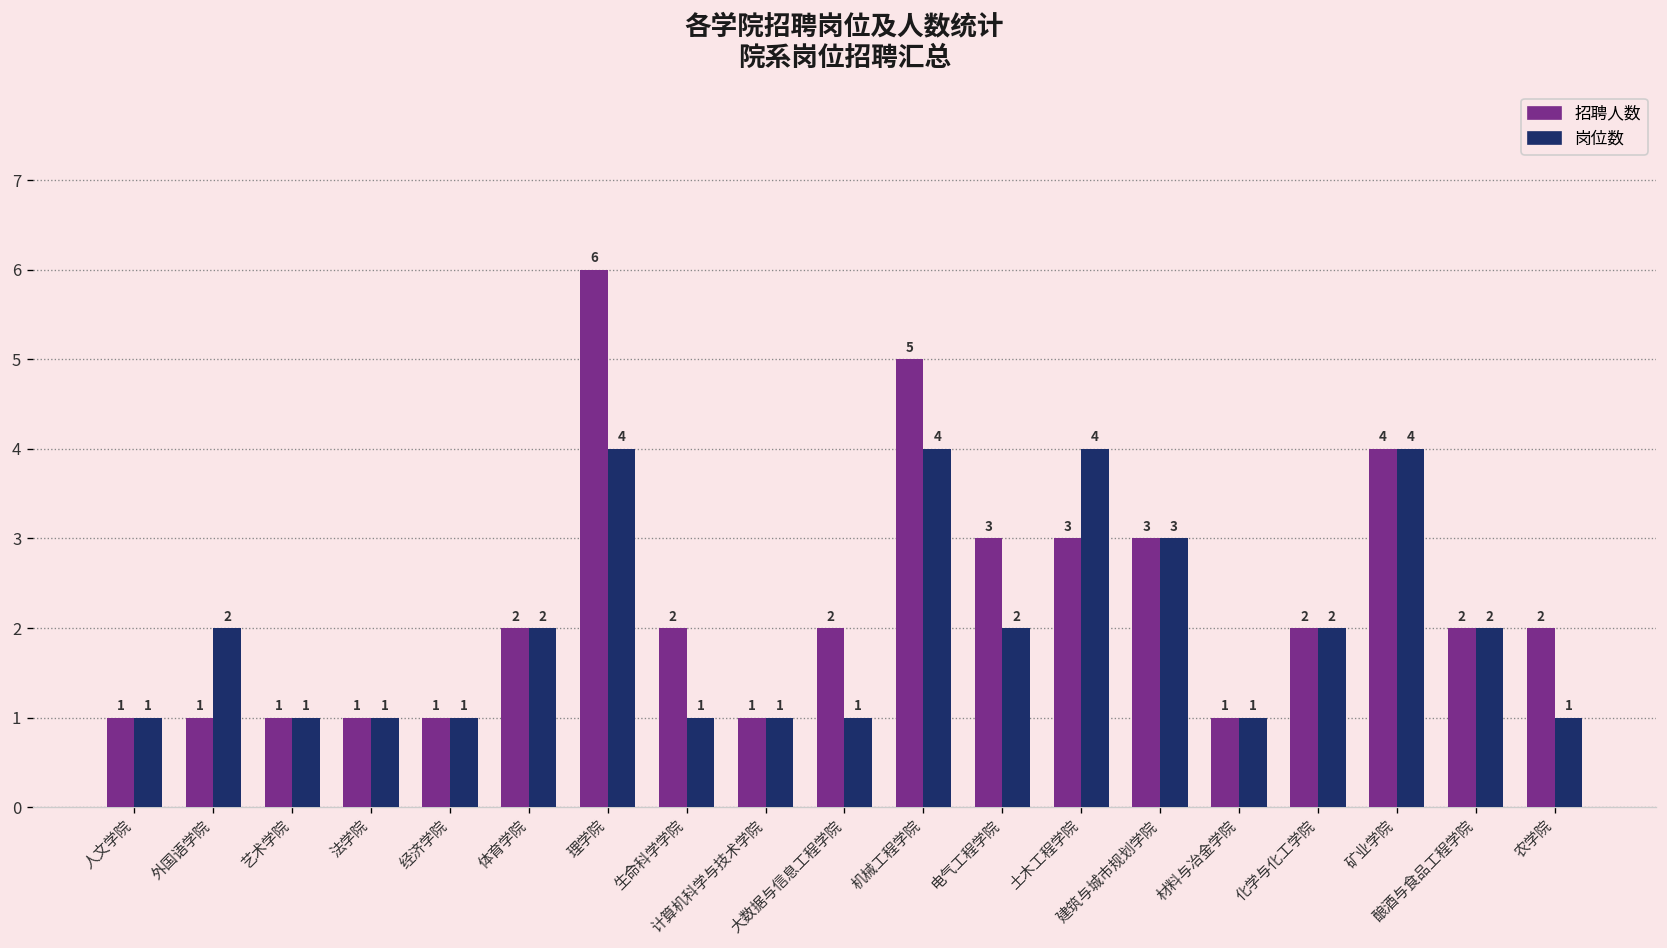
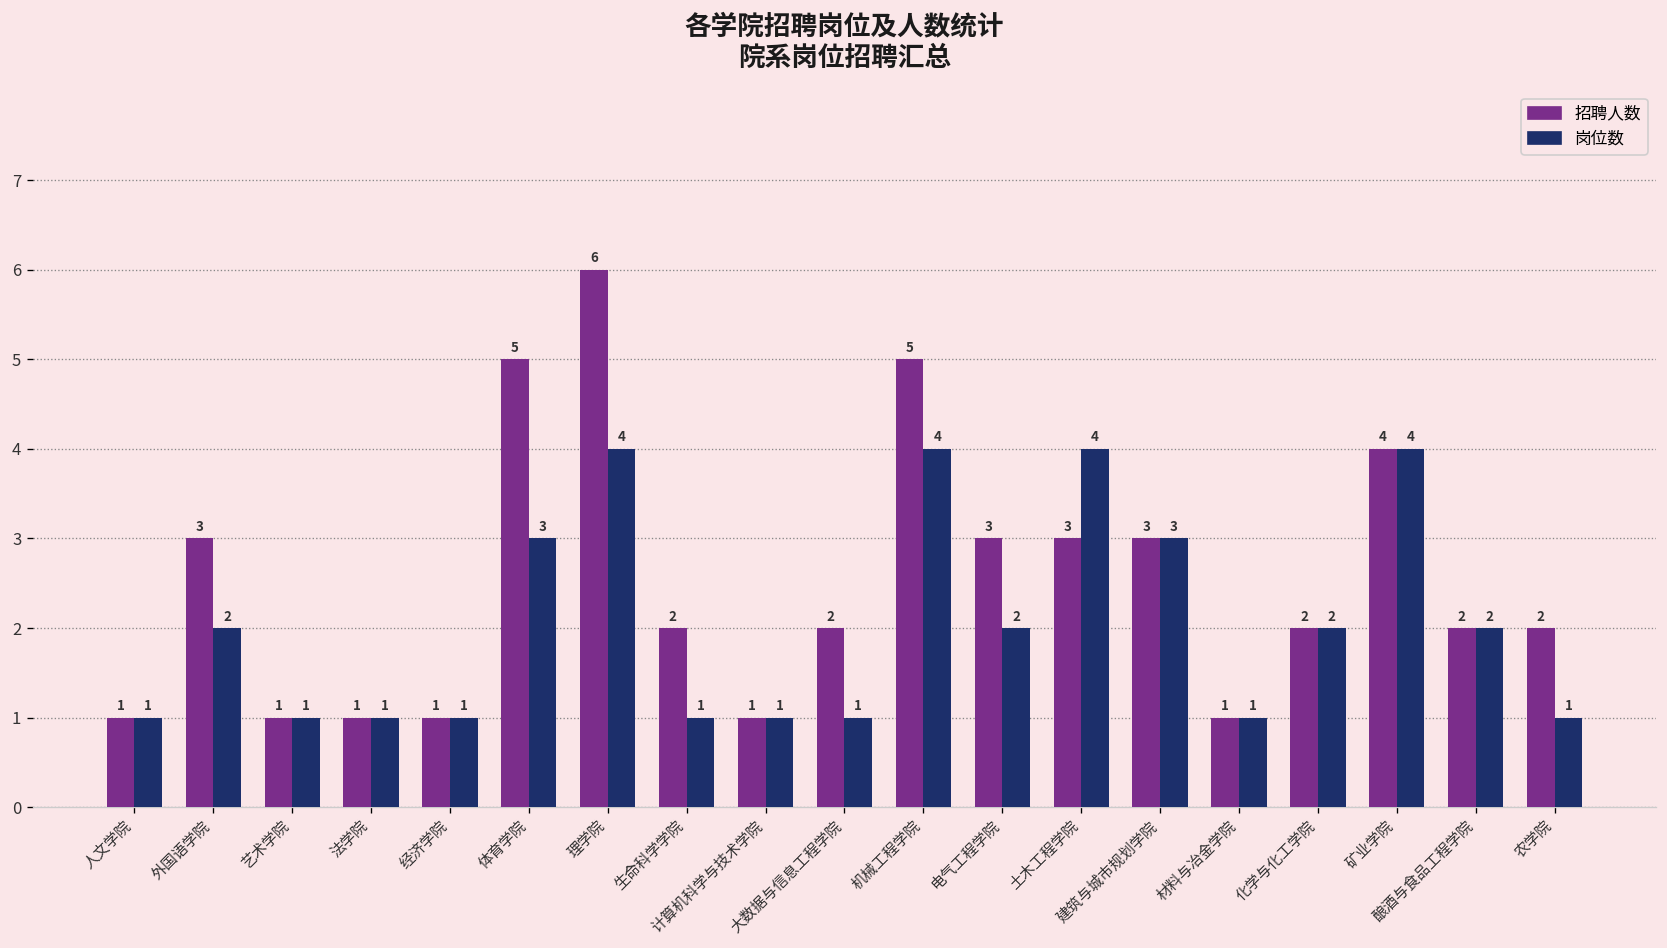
招聘人数, 外国语学院: 1 -> 3
招聘人数, 体育学院: 2 -> 5
岗位数, 体育学院: 2 -> 3
